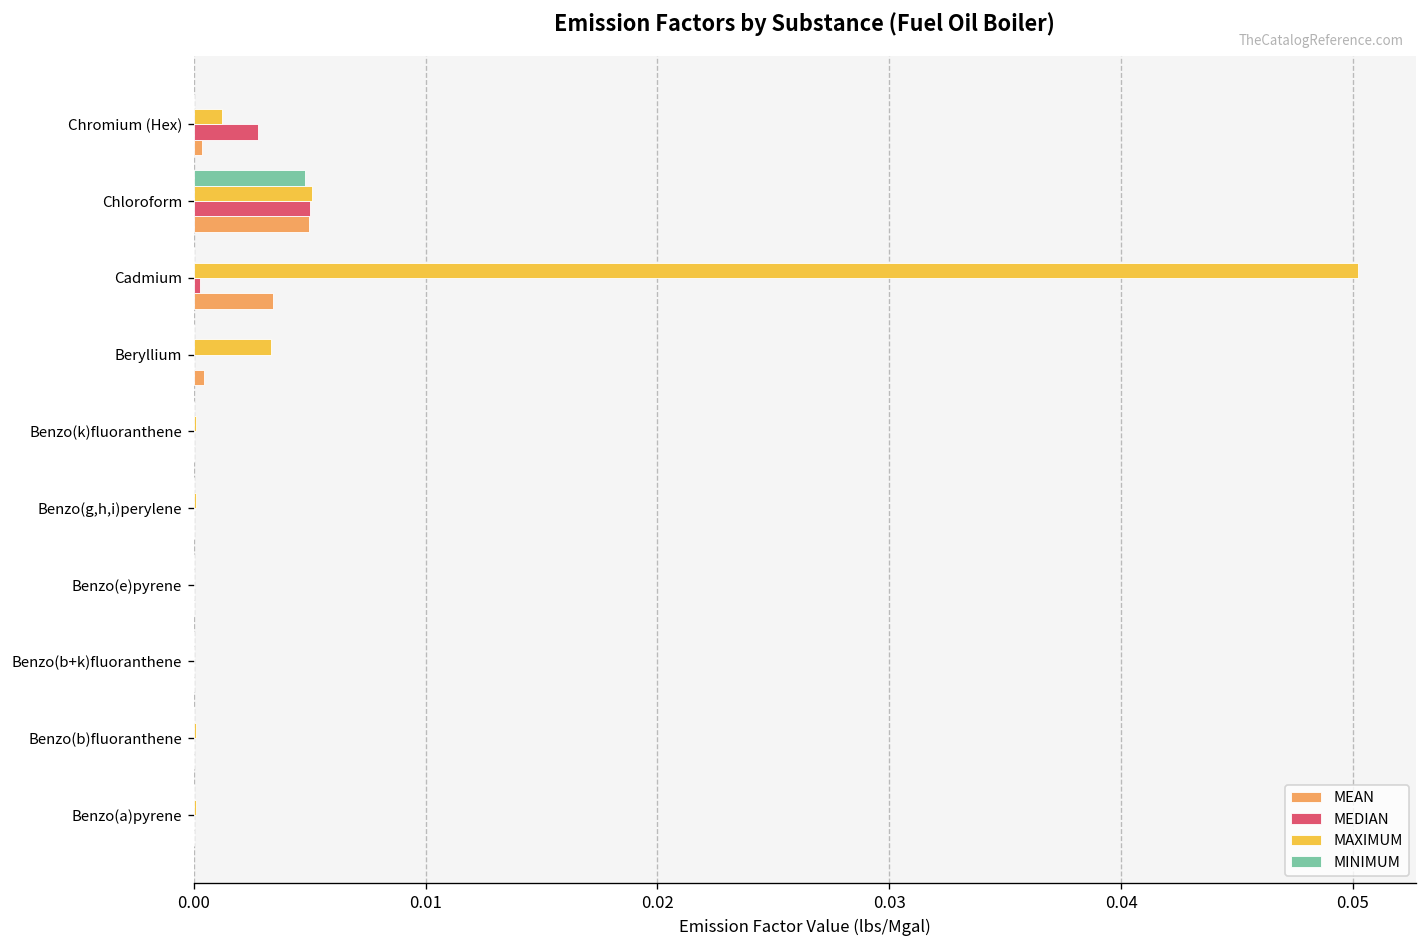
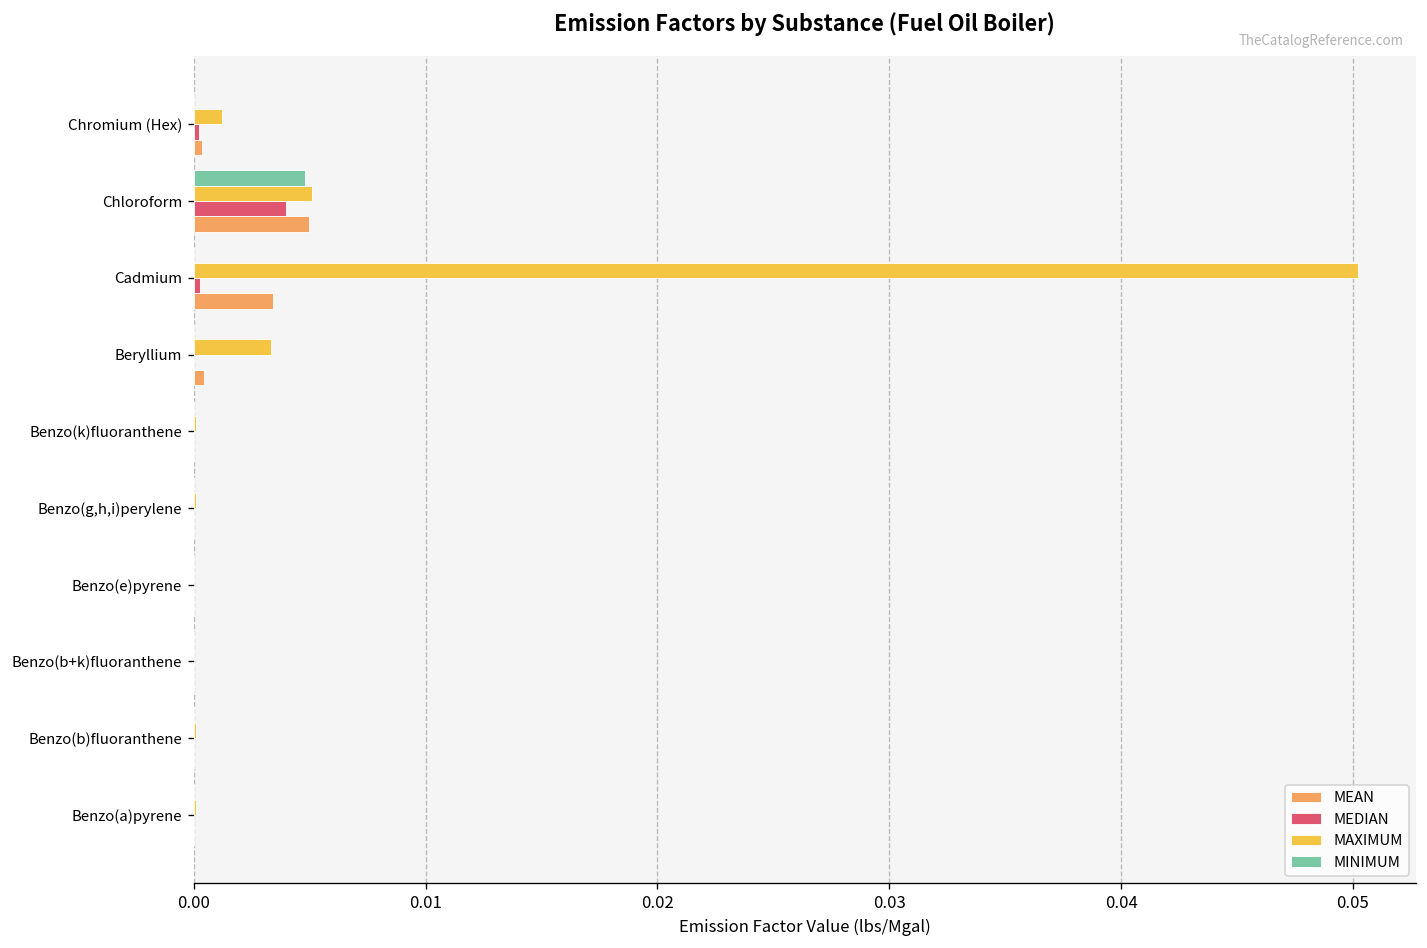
MEDIAN, Chromium (Hex): 0.0028 -> 0.0002
MEDIAN, Chloroform: 0.0050 -> 0.0040
